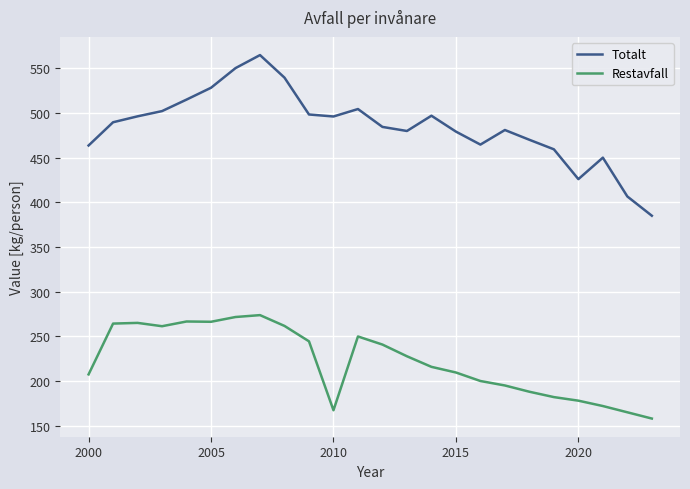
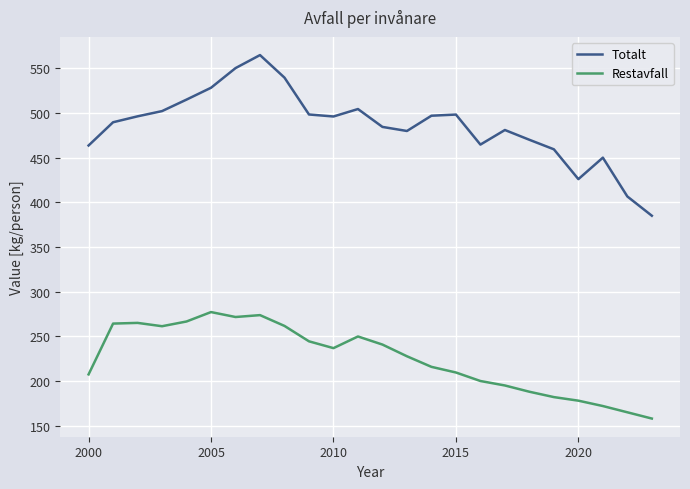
Restavfall, 2005: 270 -> 280
Restavfall, 2010: 170 -> 240
Totalt, 2015: 480 -> 500
